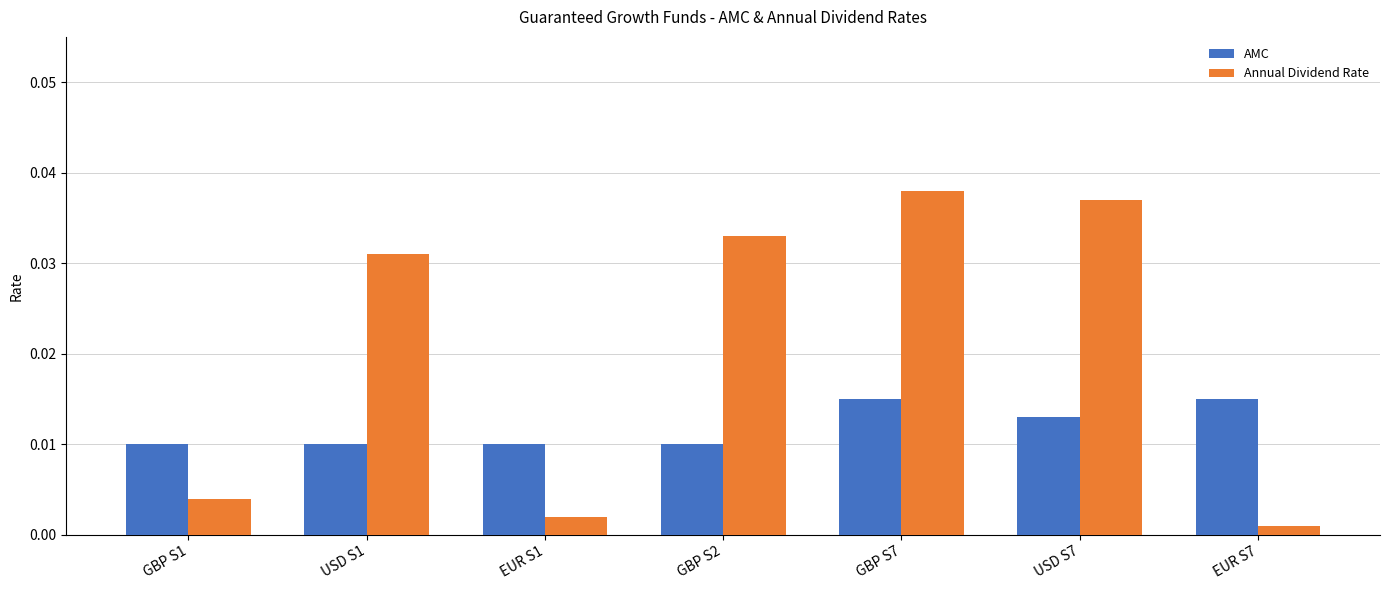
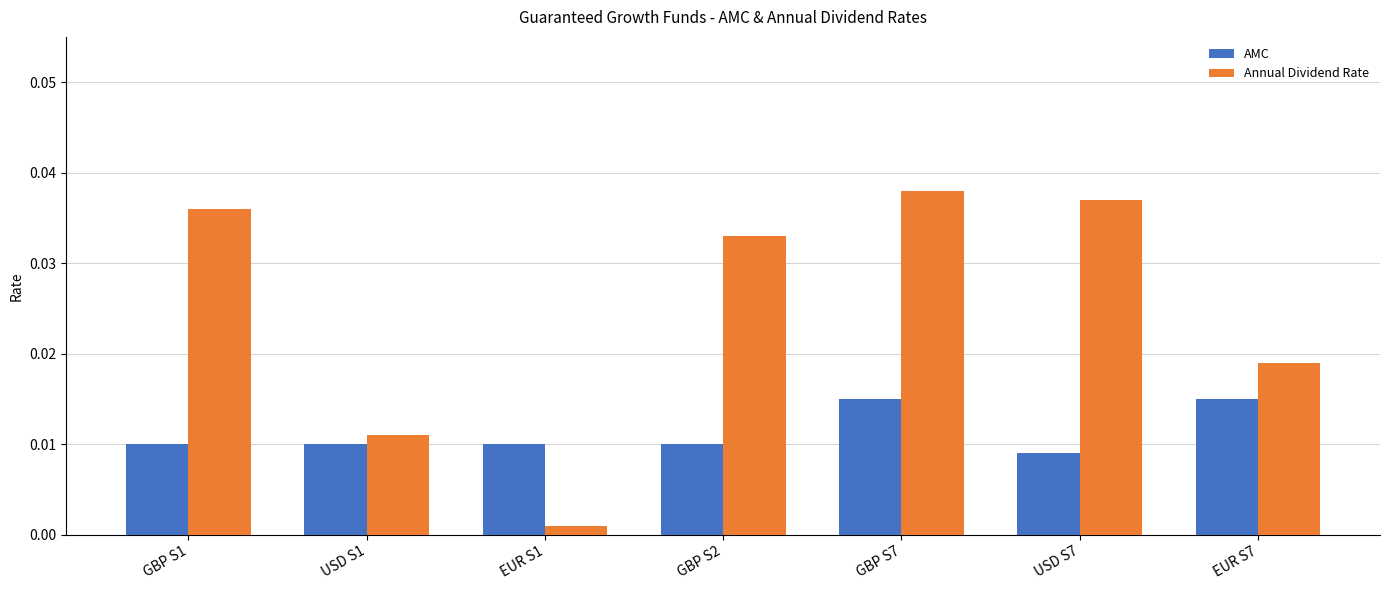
Annual Dividend Rate, GBP S1: 0.004 -> 0.036
Annual Dividend Rate, USD S1: 0.031 -> 0.011
Annual Dividend Rate, EUR S1: 0.002 -> 0.001
AMC, USD S7: 0.013 -> 0.009
Annual Dividend Rate, EUR S7: 0.001 -> 0.019
